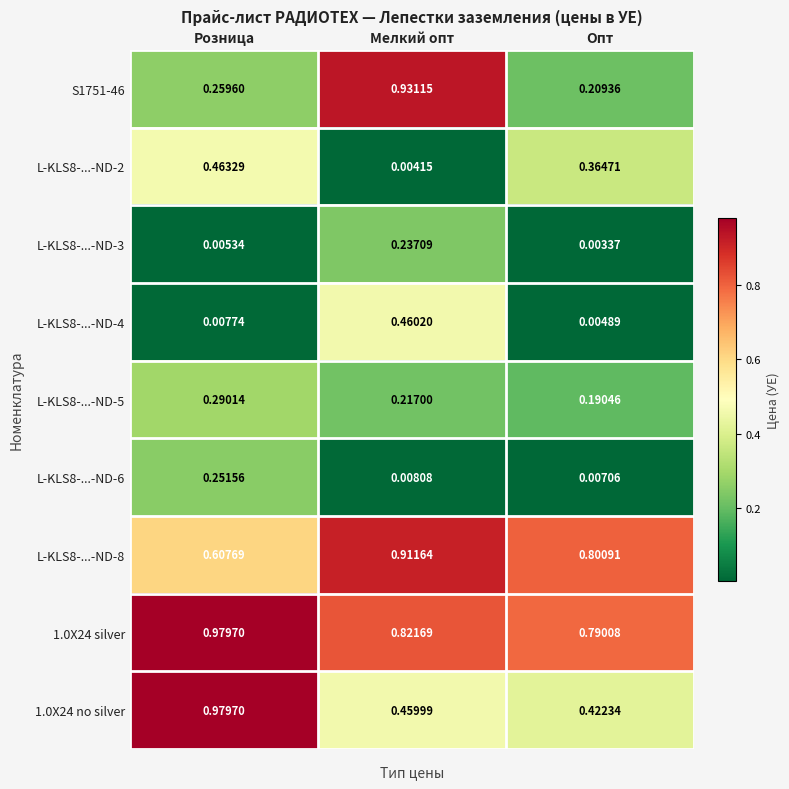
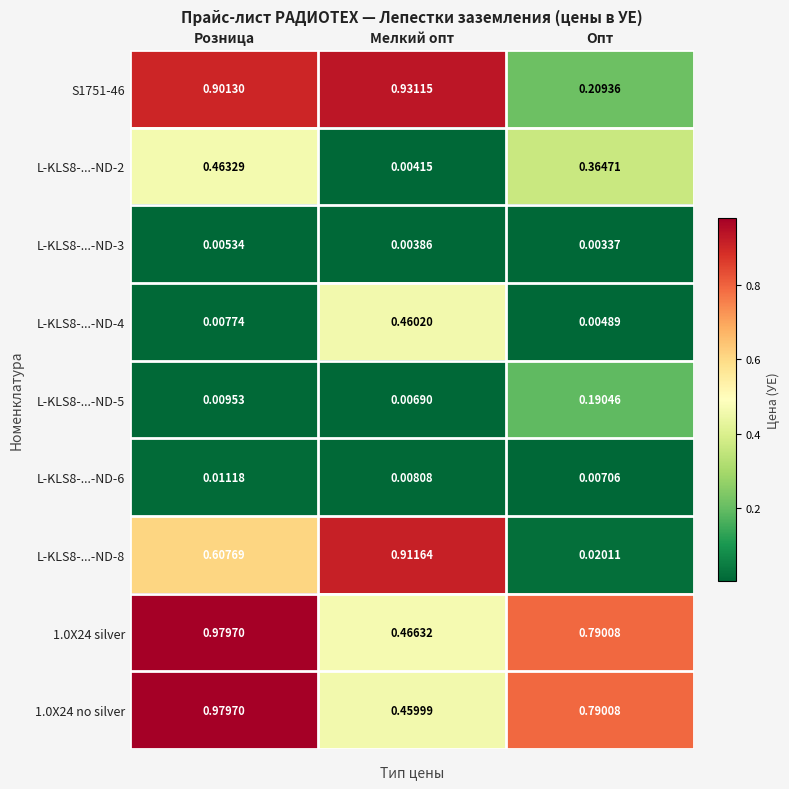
S1751-46, Розница: 0.25960 -> 0.90130
L-KLS8-...-ND-3, Мелкий опт: 0.23709 -> 0.00386
L-KLS8-...-ND-5, Розница: 0.29014 -> 0.00953
L-KLS8-...-ND-5, Мелкий опт: 0.21700 -> 0.00690
L-KLS8-...-ND-6, Розница: 0.25156 -> 0.01118
L-KLS8-...-ND-8, Опт: 0.80091 -> 0.02011
1.0X24 silver, Мелкий опт: 0.82169 -> 0.46632
1.0X24 no silver, Опт: 0.42234 -> 0.79008
